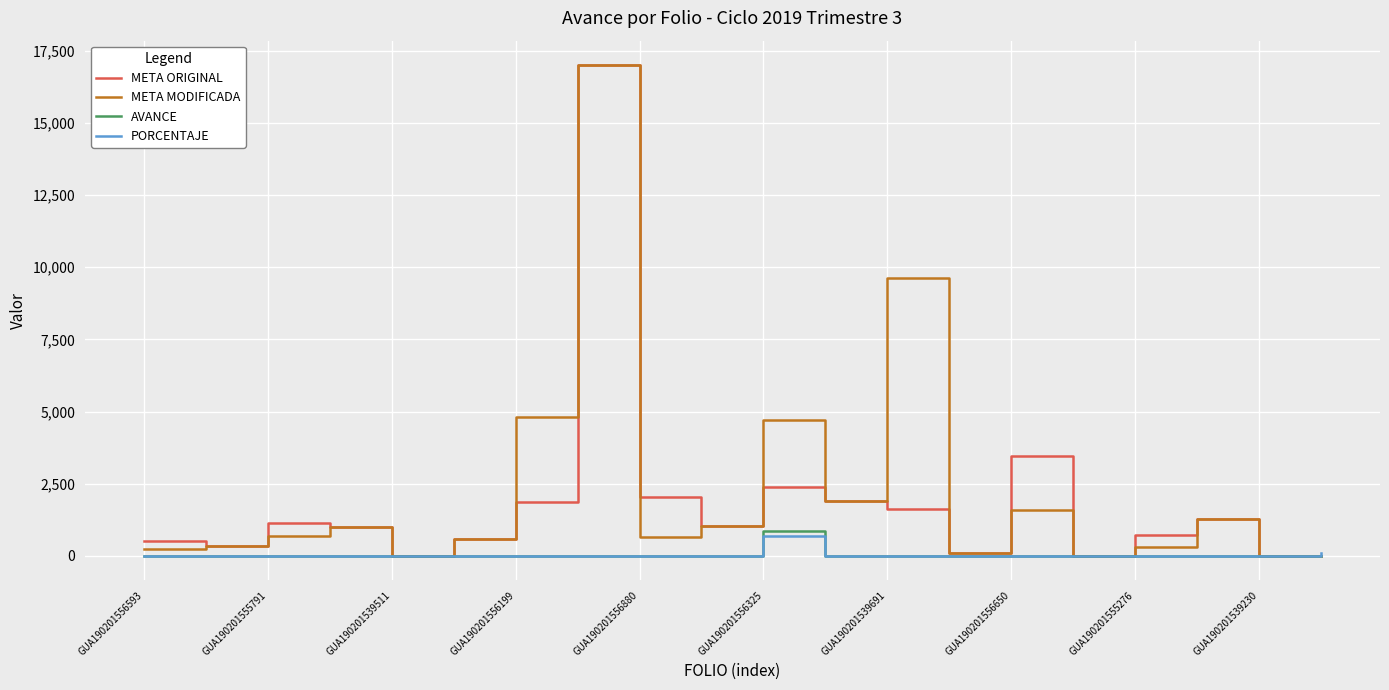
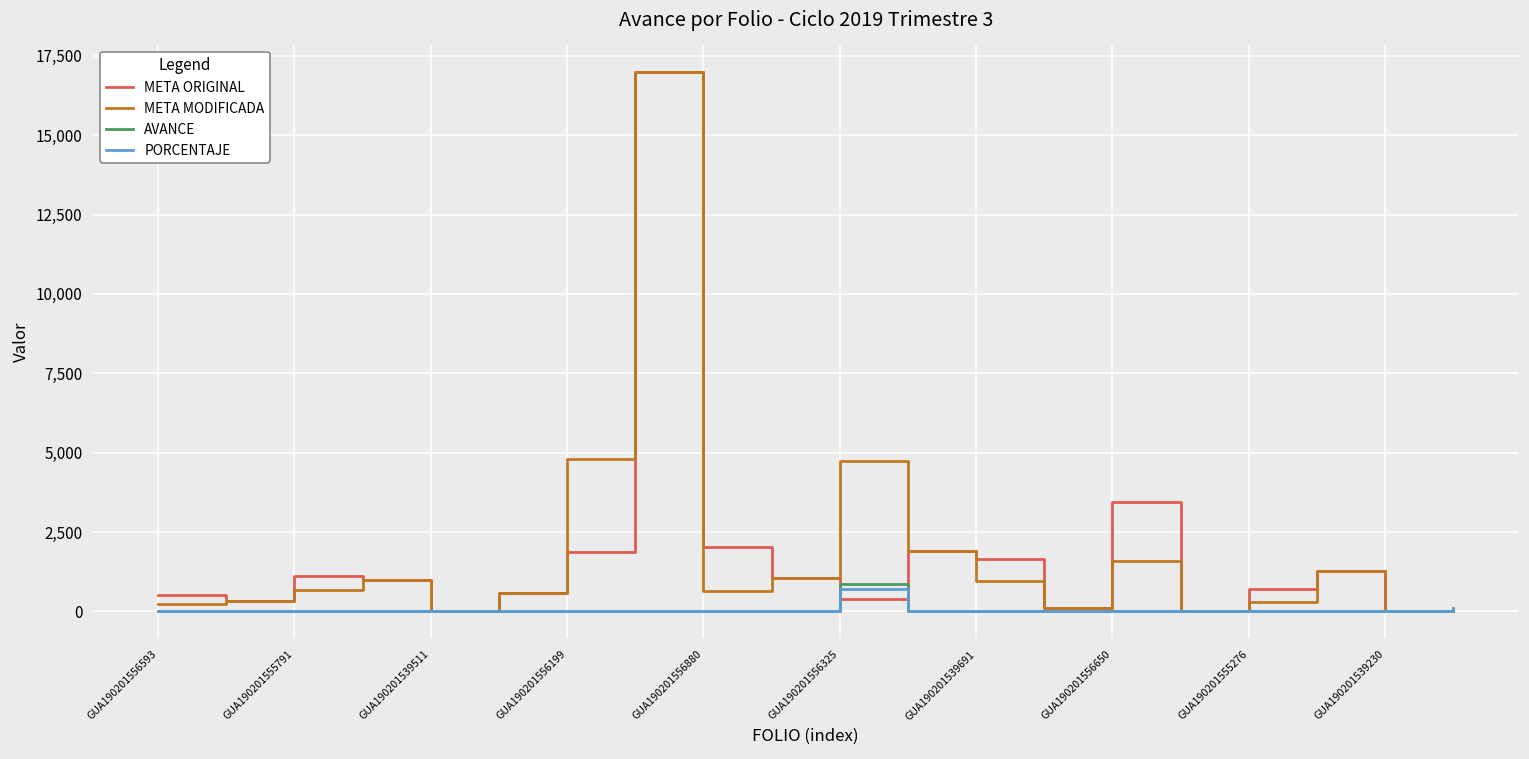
META ORIGINAL, GUA190201556325: 2,400 -> 400
META MODIFICADA, GUA190201539691: 9,600 -> 1,000
